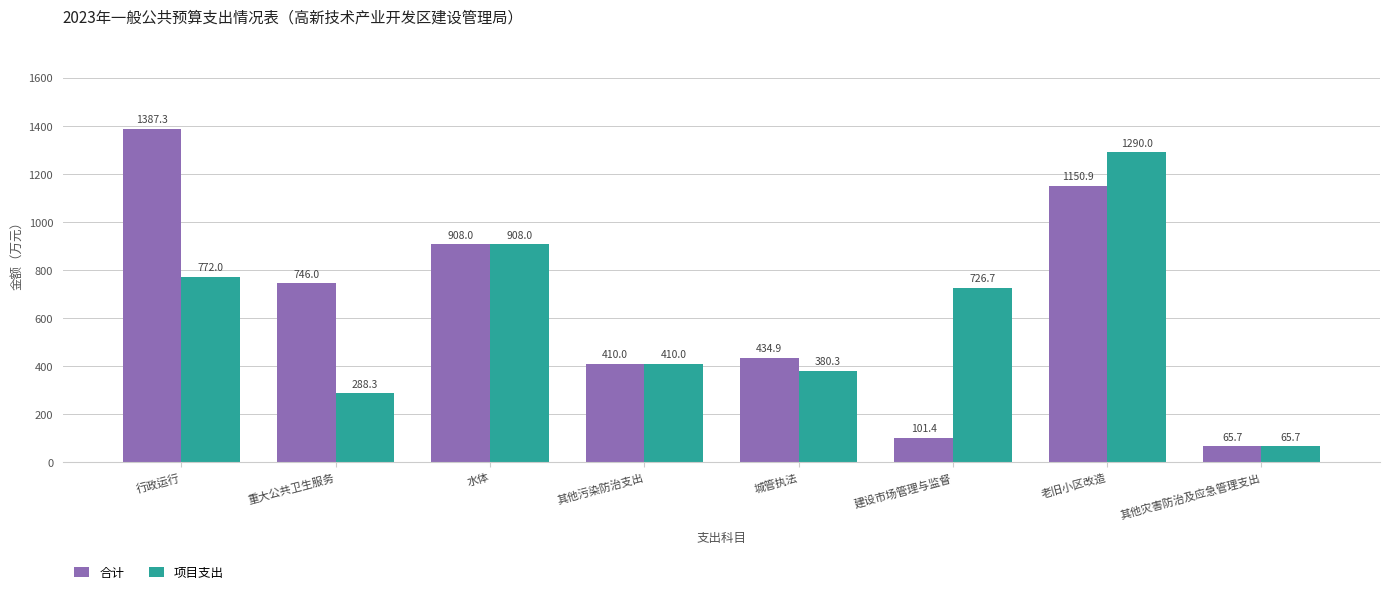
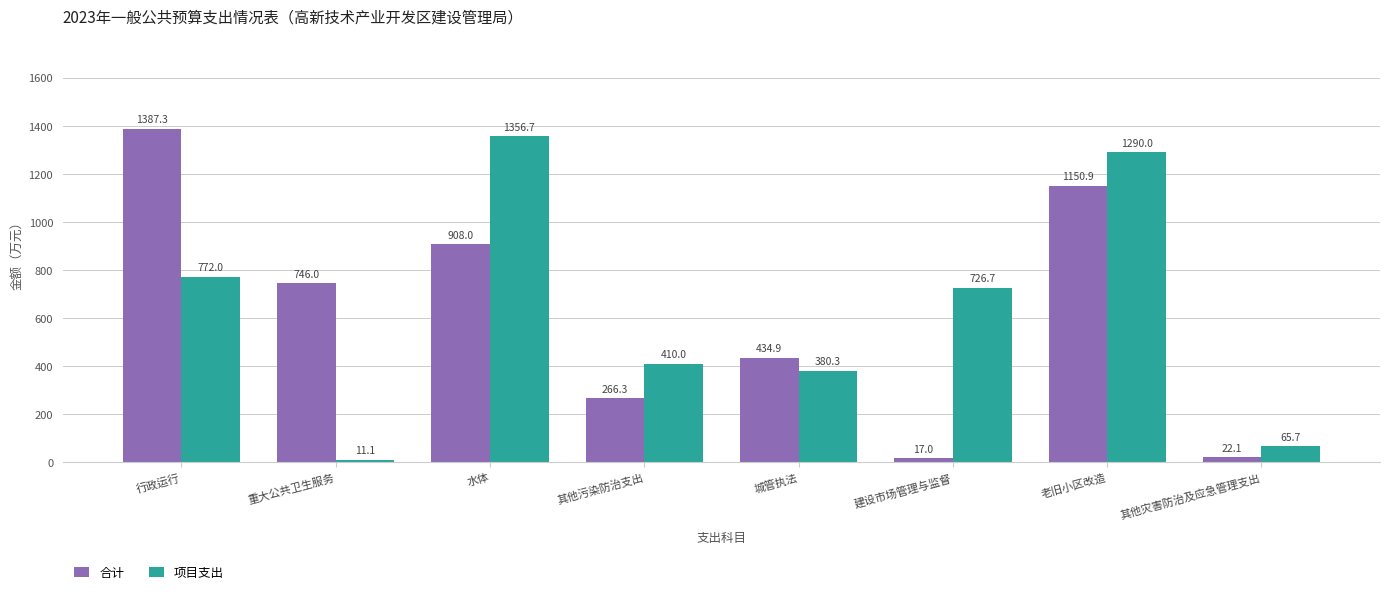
项目支出, 重大公共卫生服务: 288.3 -> 11.1
项目支出, 水体: 908.0 -> 1356.7
合计, 其他污染防治支出: 410.0 -> 266.3
合计, 建设市场管理与监督: 101.4 -> 17.0
合计, 其他灾害防治及应急管理支出: 65.7 -> 22.1
